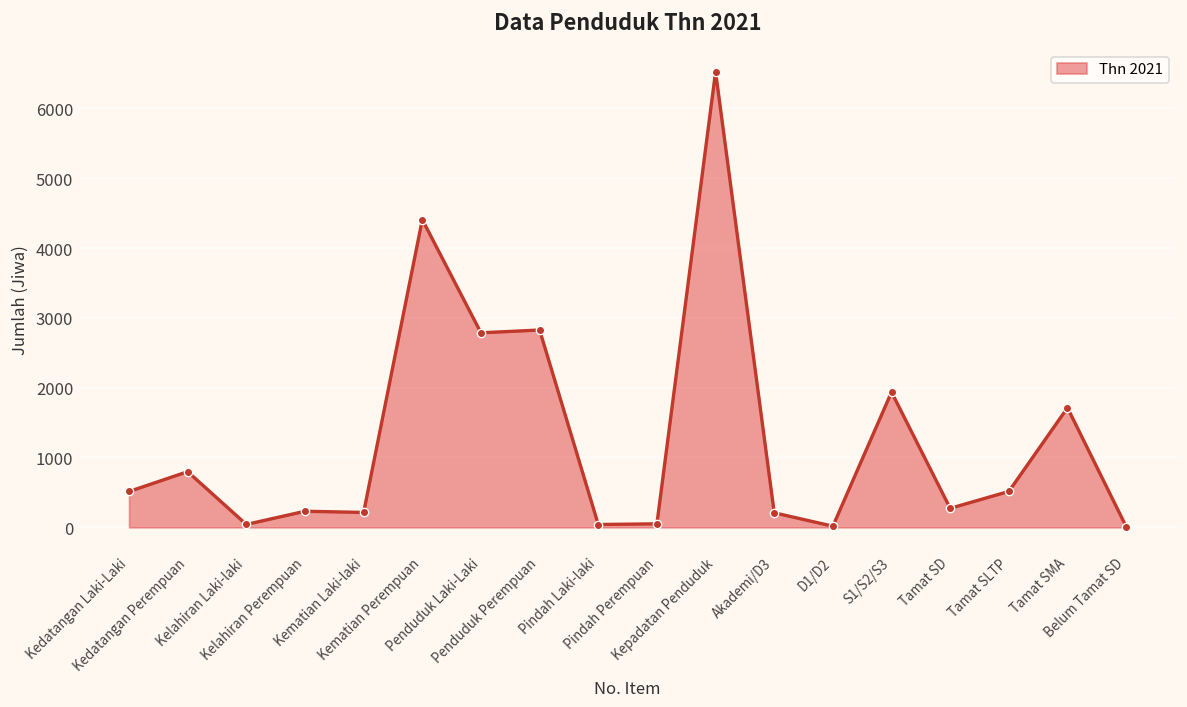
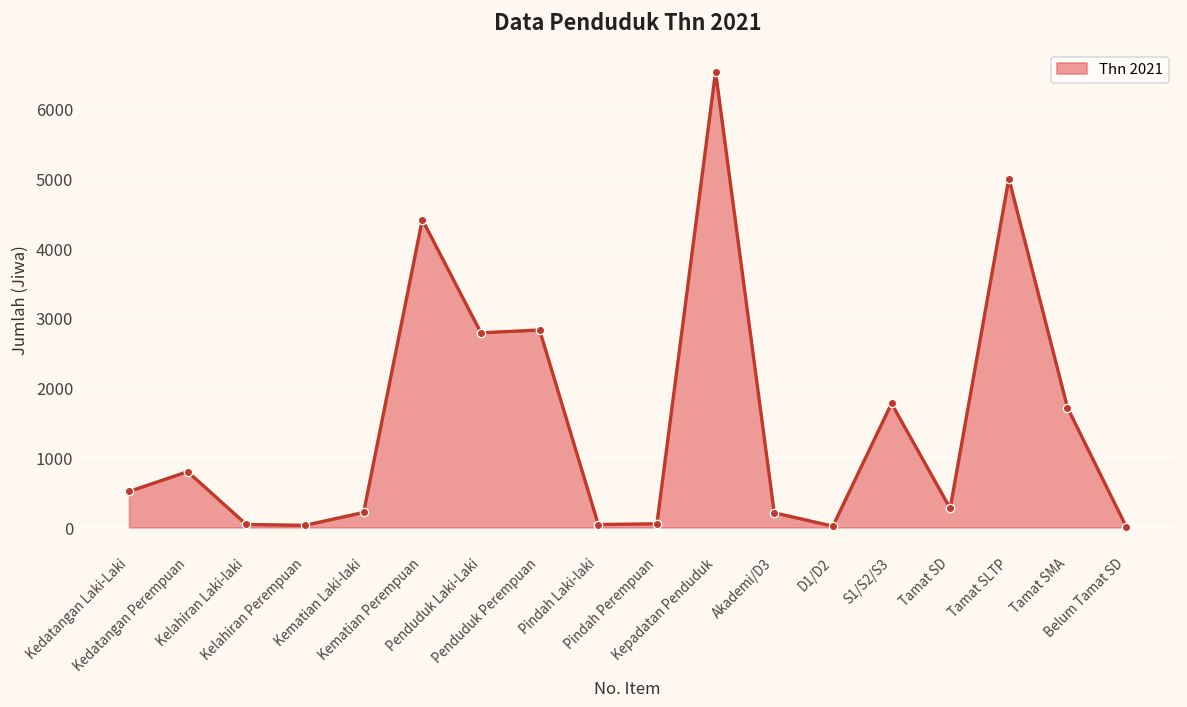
Kelahiran Perempuan: 200 -> 0
S1/S2/S3: 1900 -> 1800
Tamat SLTP: 500 -> 5000
